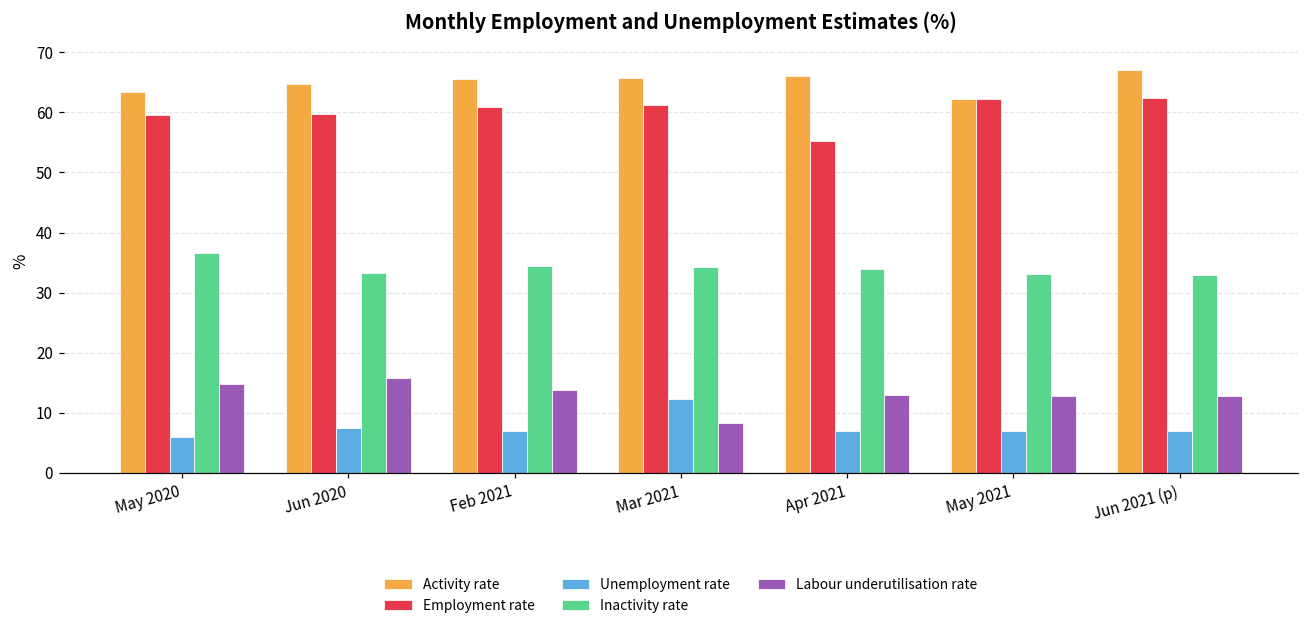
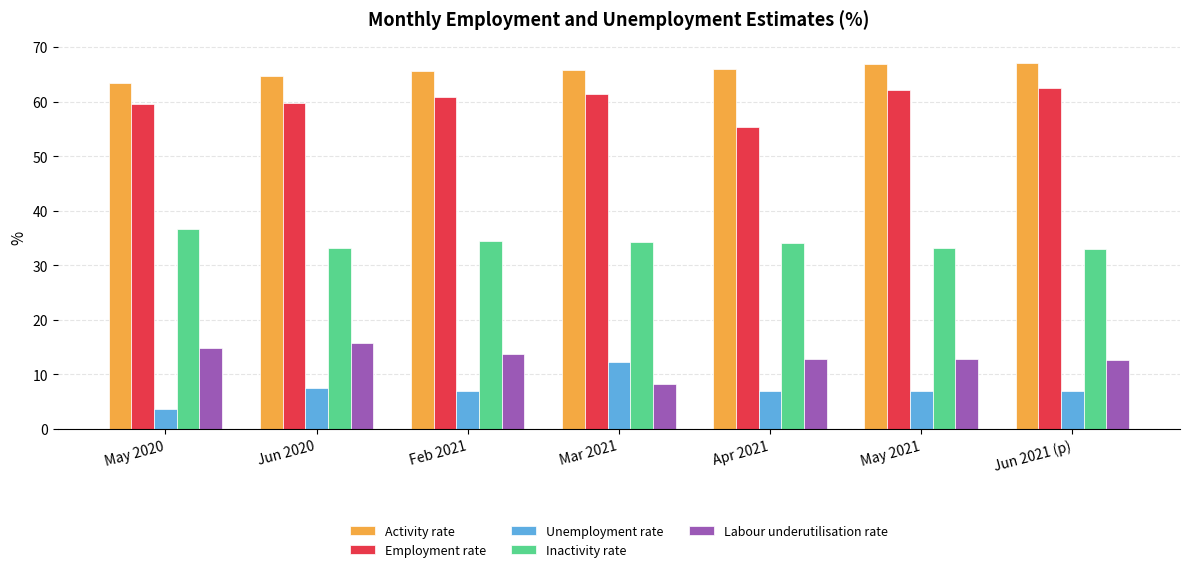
Unemployment rate, May 2020: 6 -> 4
Activity rate, May 2021: 62 -> 67
